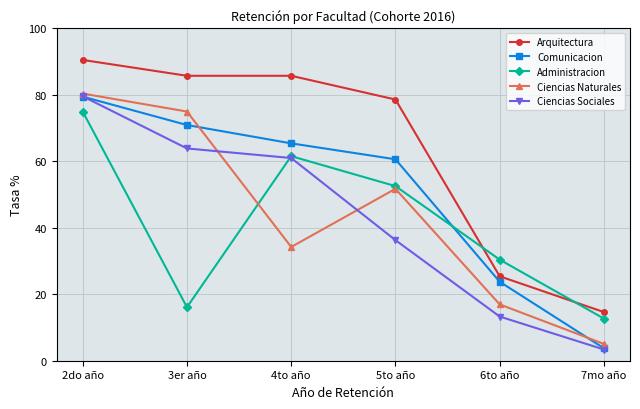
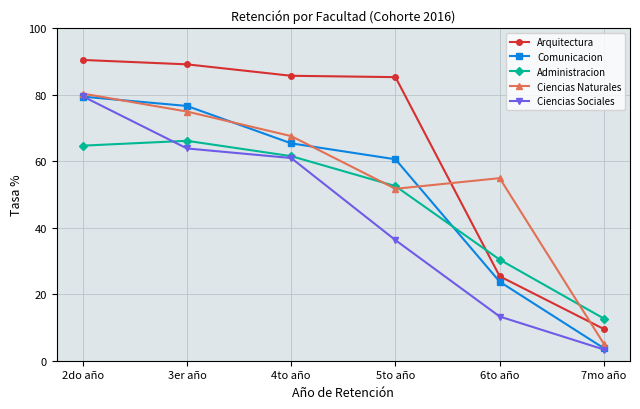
Administracion, 2do año: 75 -> 65
Arquitectura, 3er año: 86 -> 89
Comunicacion, 3er año: 71 -> 77
Administracion, 3er año: 16 -> 66
Ciencias Naturales, 4to año: 34 -> 68
Arquitectura, 5to año: 79 -> 85
Ciencias Naturales, 6to año: 17 -> 55
Arquitectura, 7mo año: 15 -> 10
